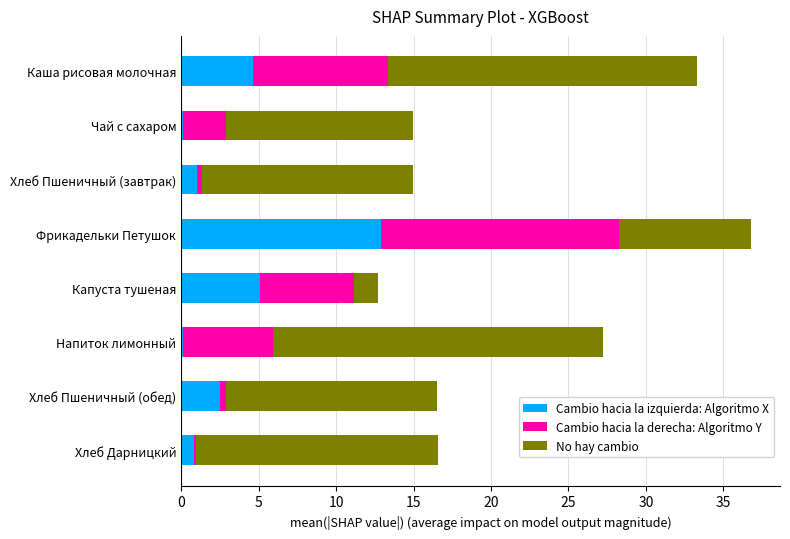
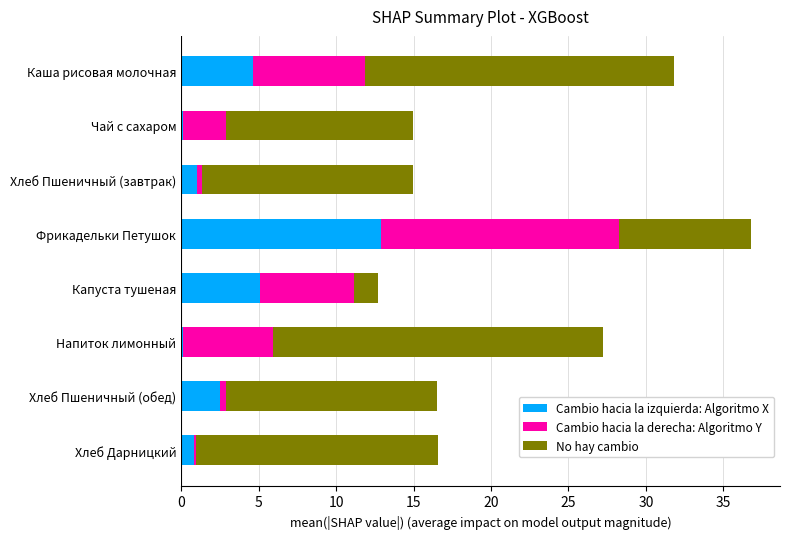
Cambio hacia la derecha: Algoritmo Y, Каша рисовая молочная: 8.7 -> 7.2
